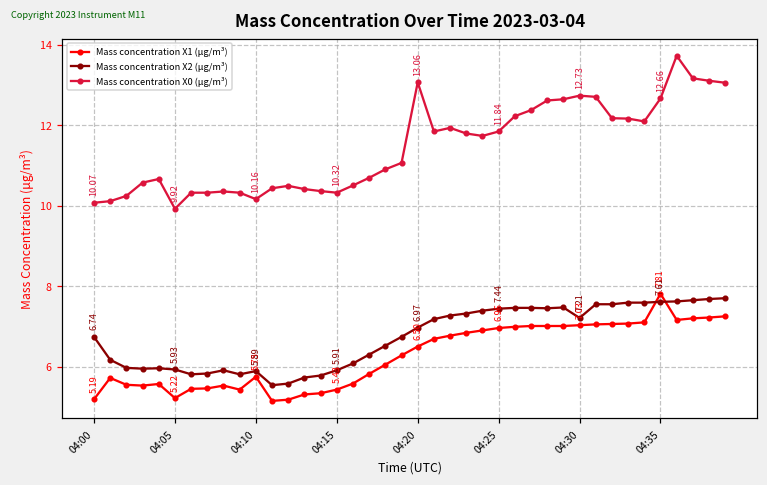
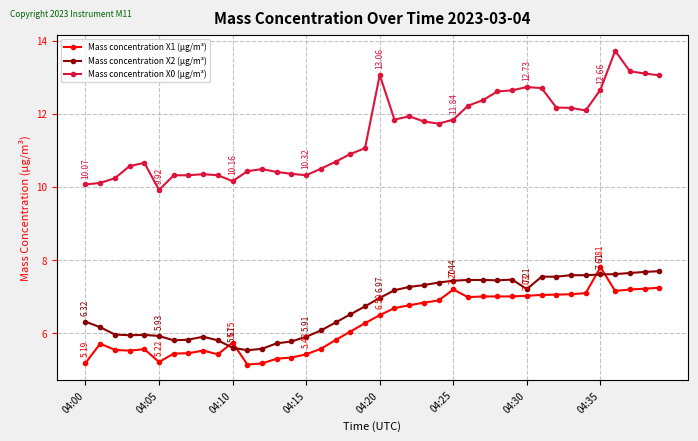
Mass concentration X2 (μg/m³), 04:00: 6.74 -> 6.32
Mass concentration X2 (μg/m³), 04:10: 5.89 -> 5.61
Mass concentration X1 (μg/m³), 04:25: 6.96 -> 7.20
